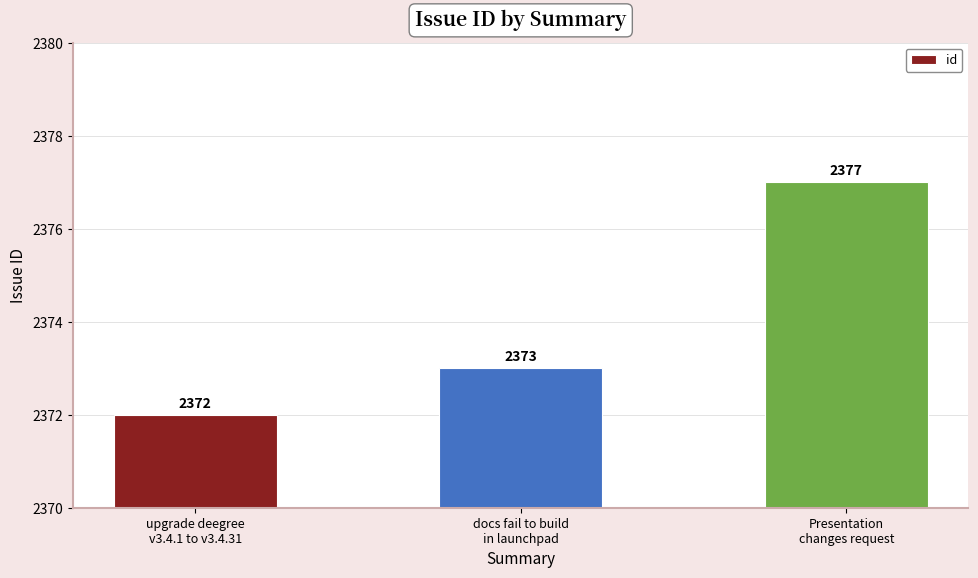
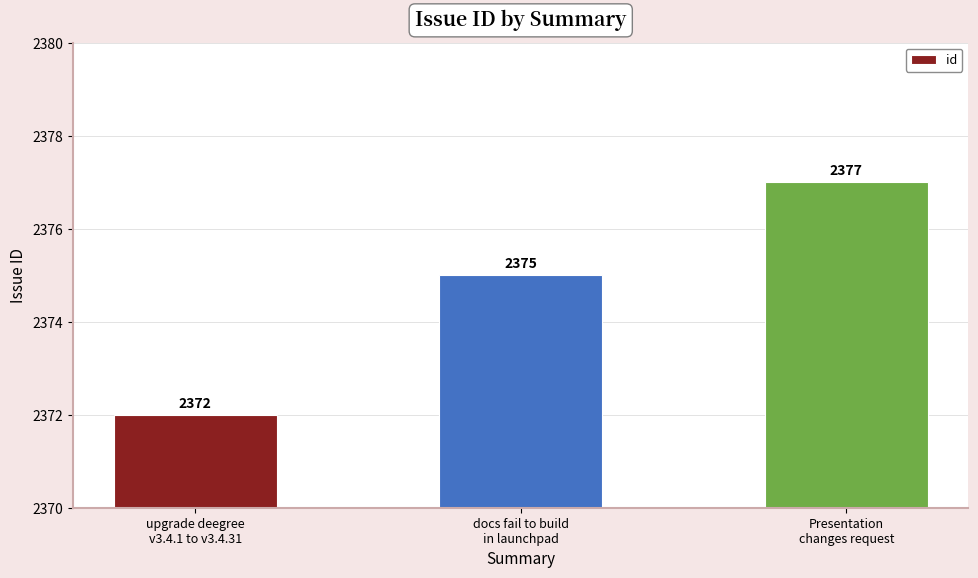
docs fail to build in launchpad: 2373 -> 2375
